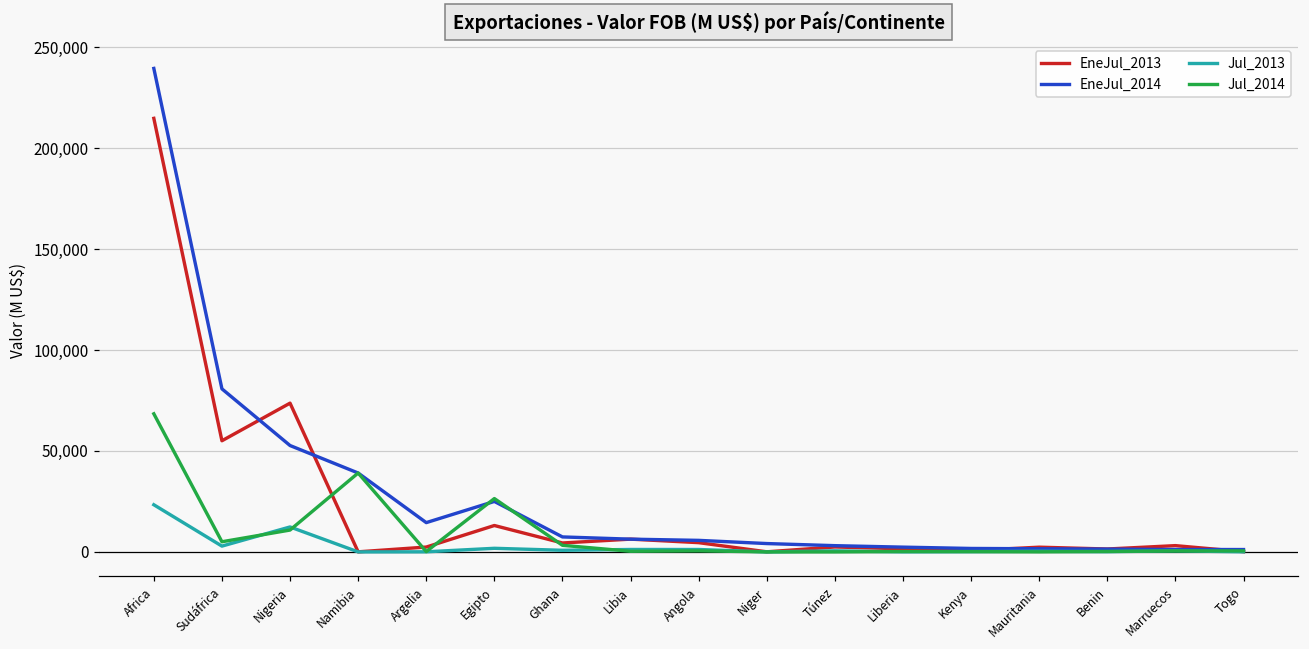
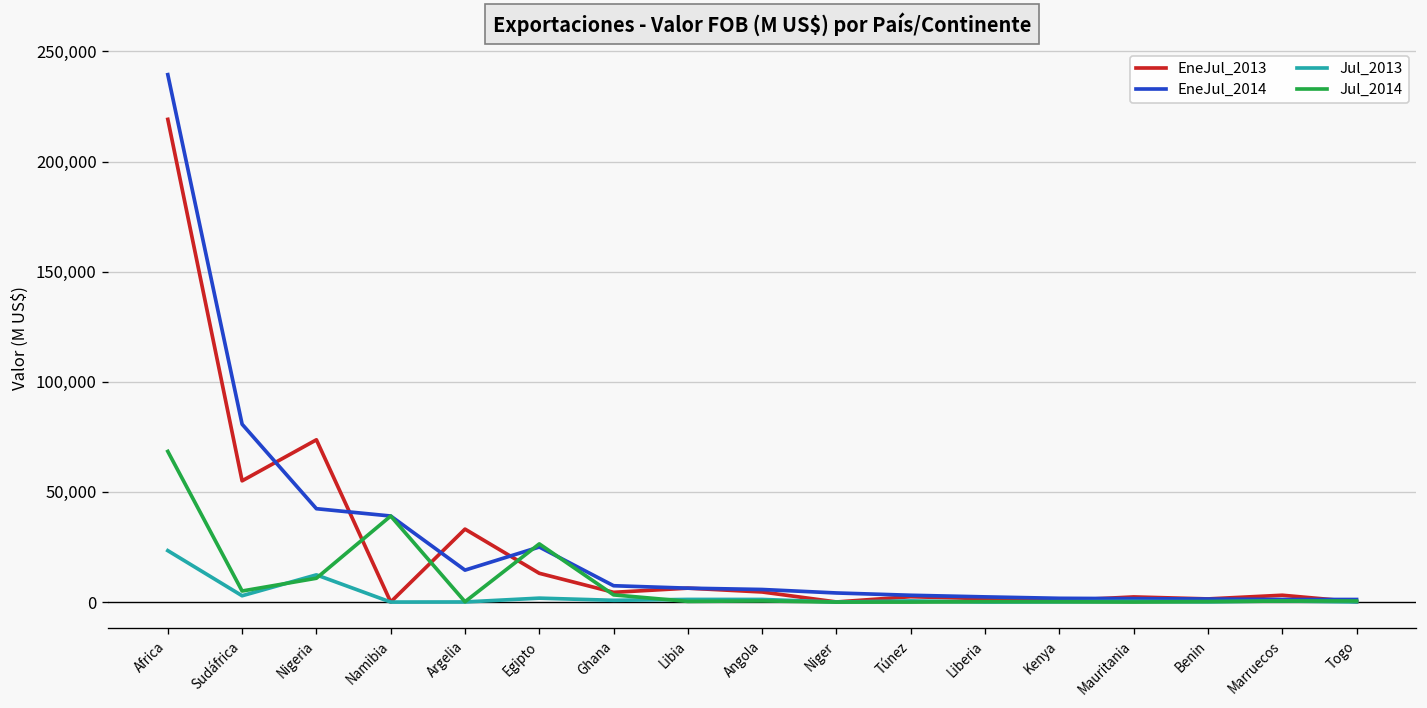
EneJul_2013, Africa: 215,000 -> 219,000
EneJul_2014, Nigeria: 53,000 -> 42,000
EneJul_2013, Argelia: 2,000 -> 33,000
